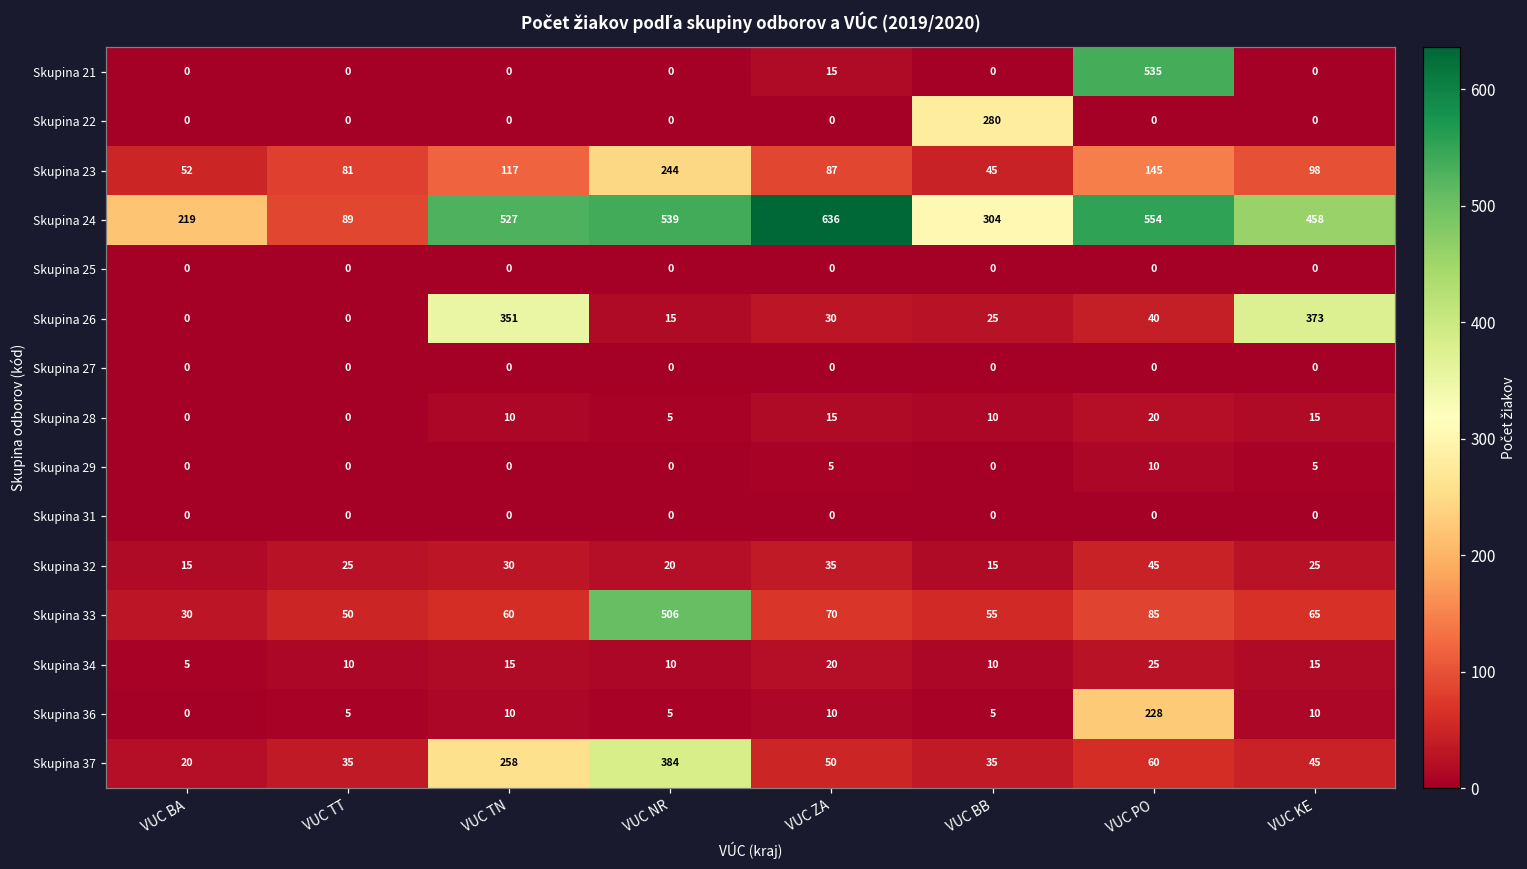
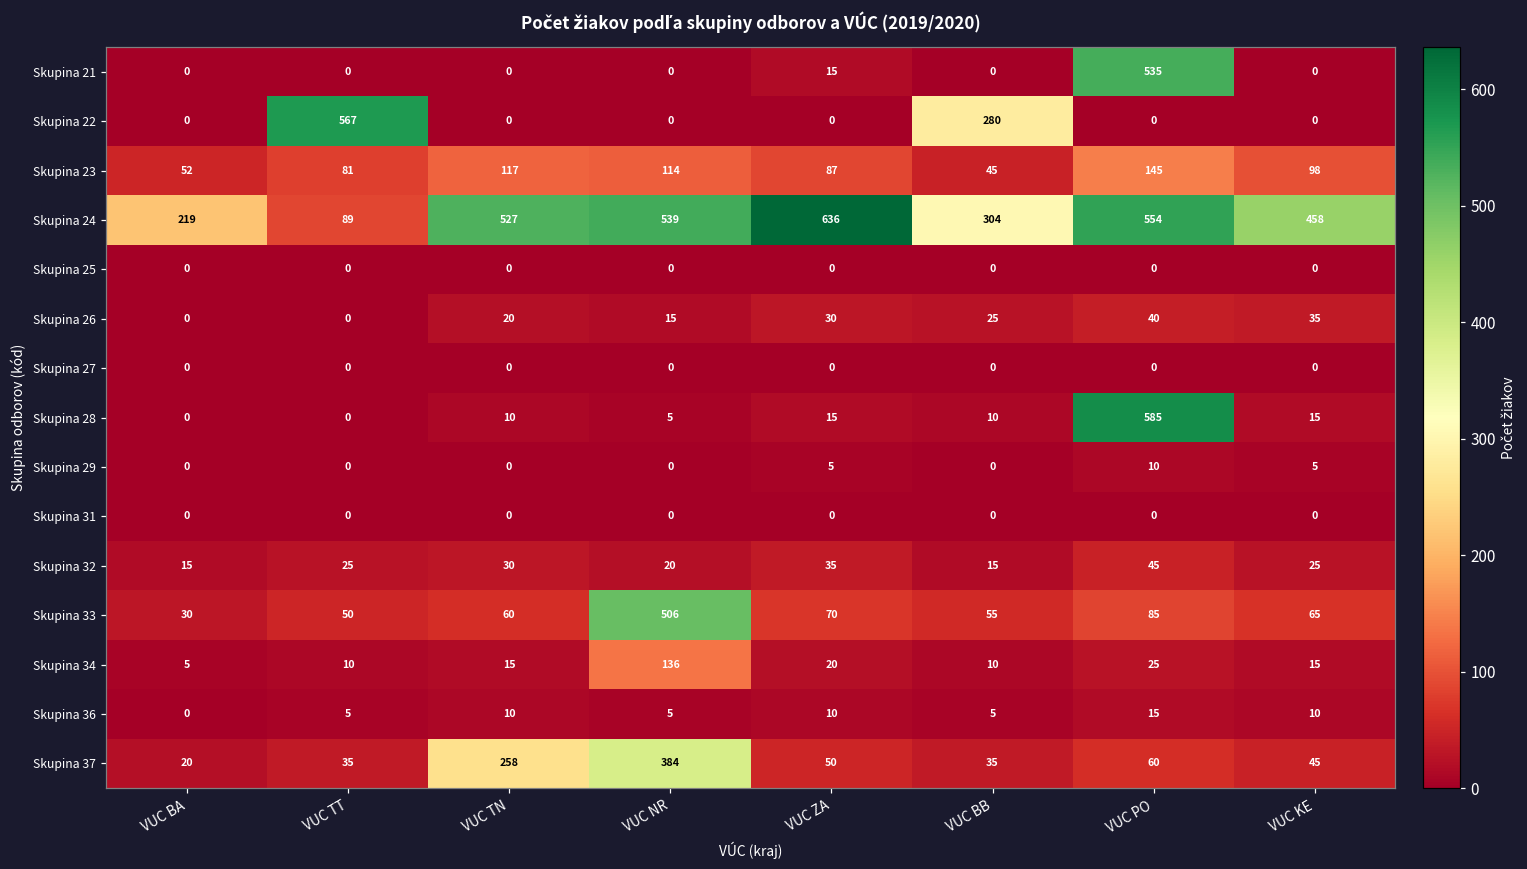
Skupina 22, VUC TT: 0 -> 567
Skupina 23, VUC NR: 244 -> 114
Skupina 26, VUC TN: 351 -> 20
Skupina 26, VUC KE: 373 -> 35
Skupina 28, VUC PO: 20 -> 585
Skupina 34, VUC NR: 10 -> 136
Skupina 36, VUC PO: 228 -> 15
